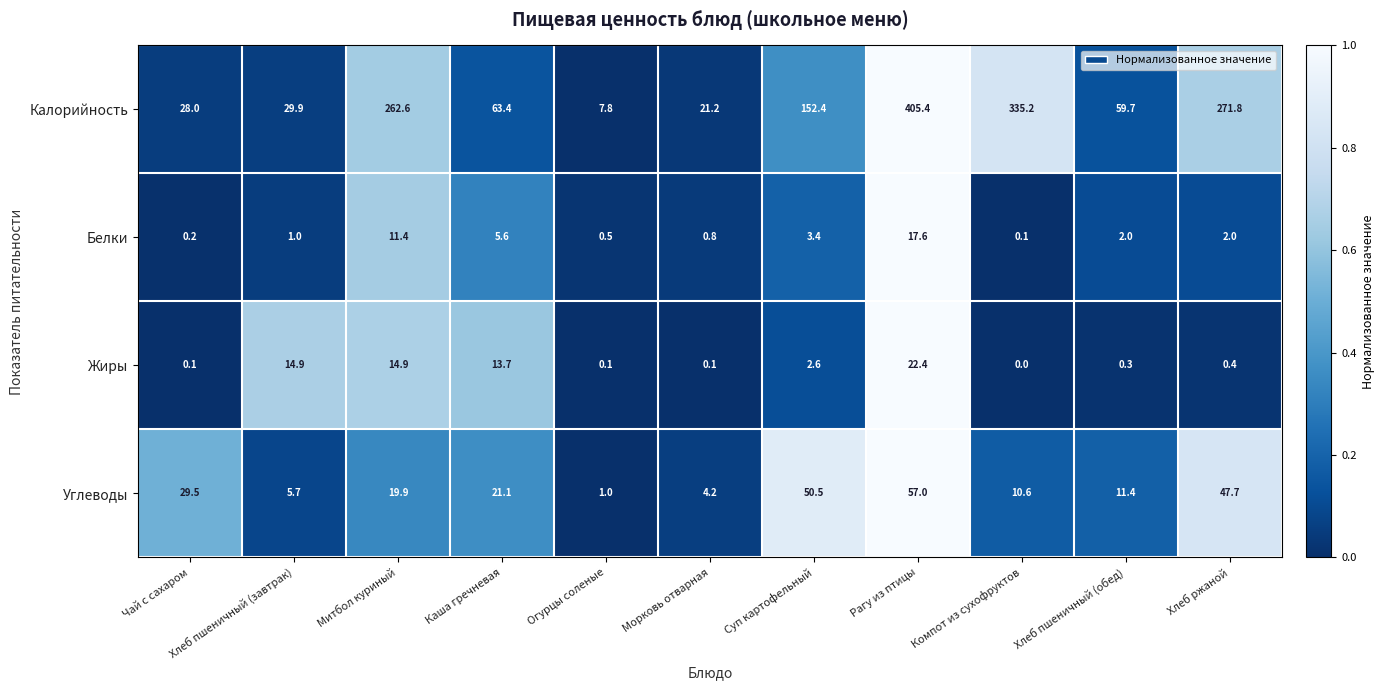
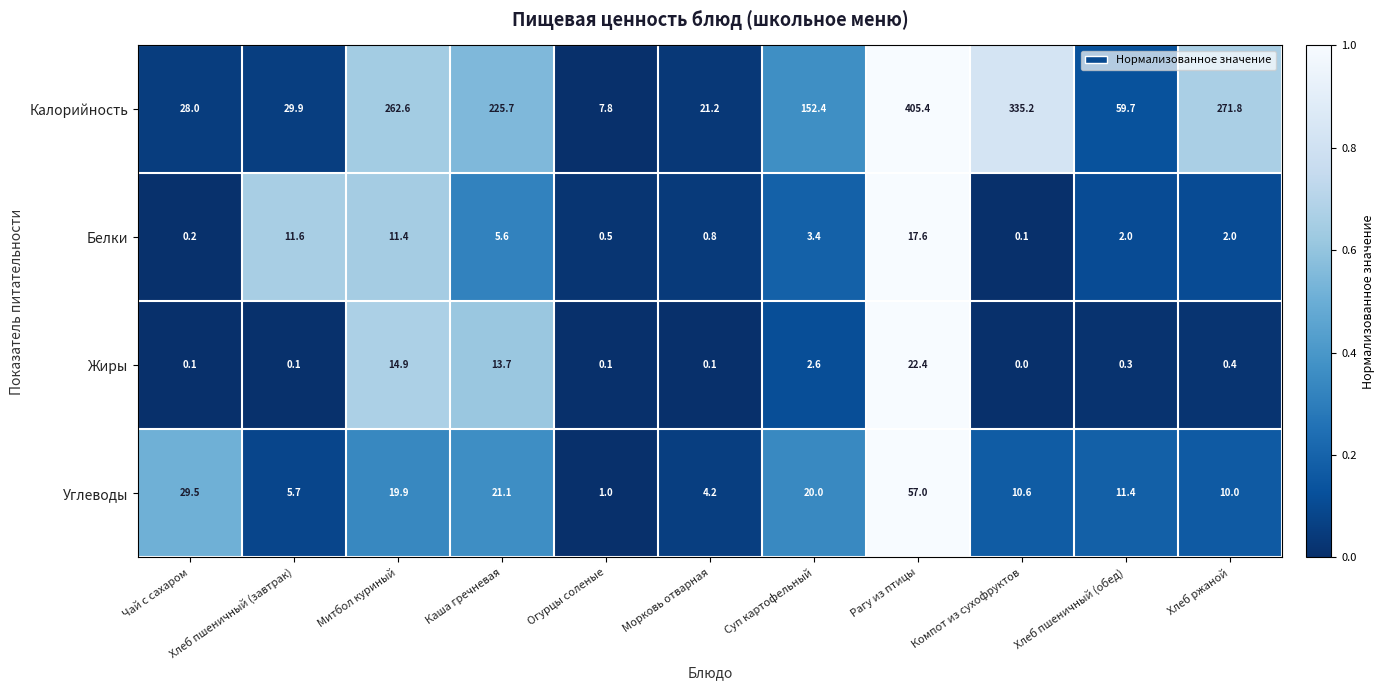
Калорийность, Каша гречневая: 63.4 -> 225.7
Белки, Хлеб пшеничный (завтрак): 1.0 -> 11.6
Жиры, Хлеб пшеничный (завтрак): 14.9 -> 0.1
Углеводы, Суп картофельный: 50.5 -> 20.0
Углеводы, Хлеб ржаной: 47.7 -> 10.0
